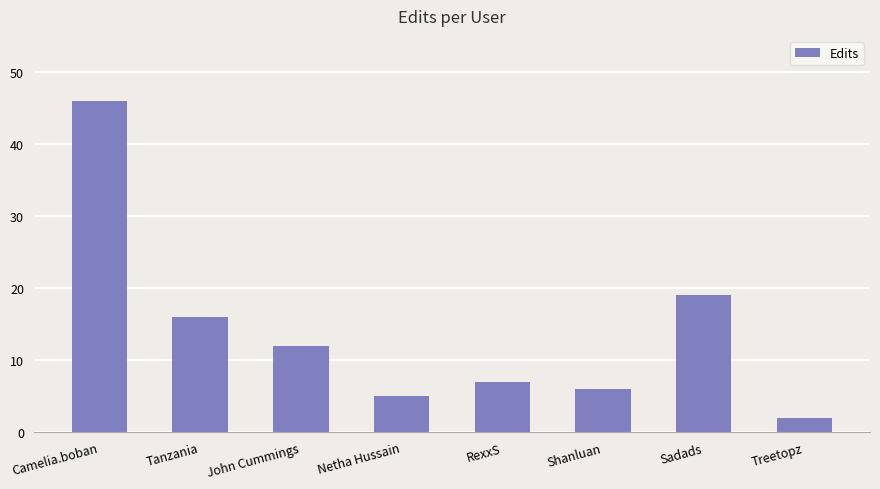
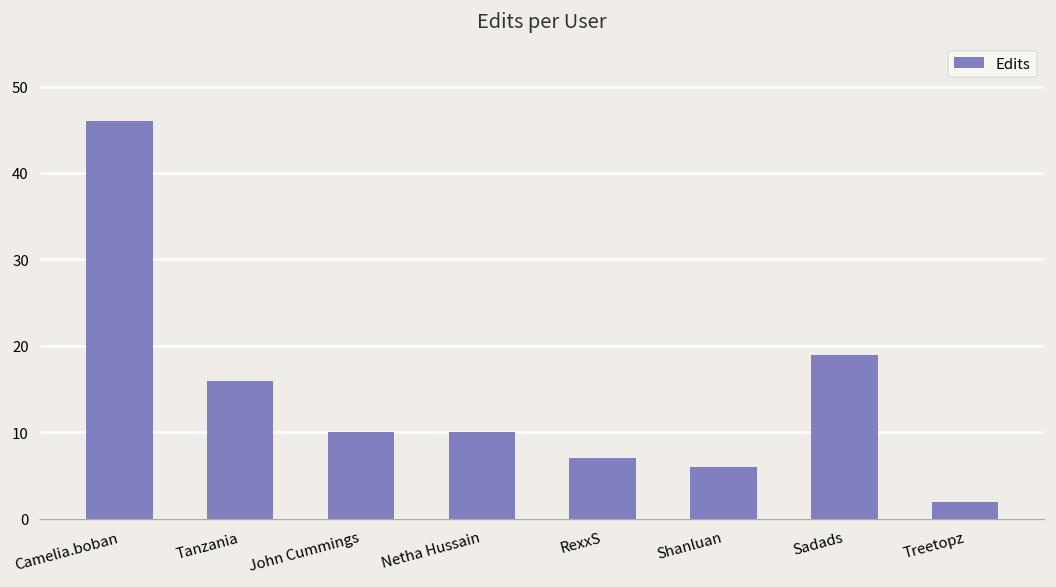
John Cummings: 12 -> 10
Netha Hussain: 5 -> 10
